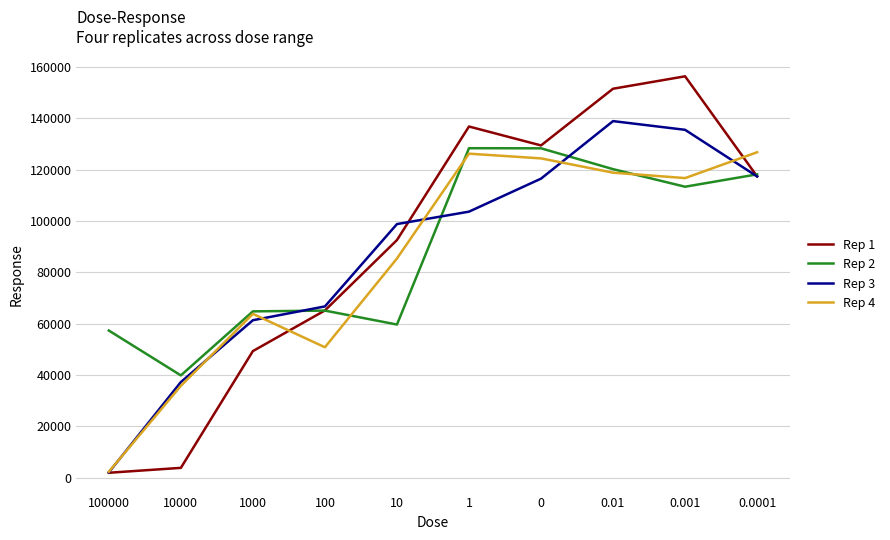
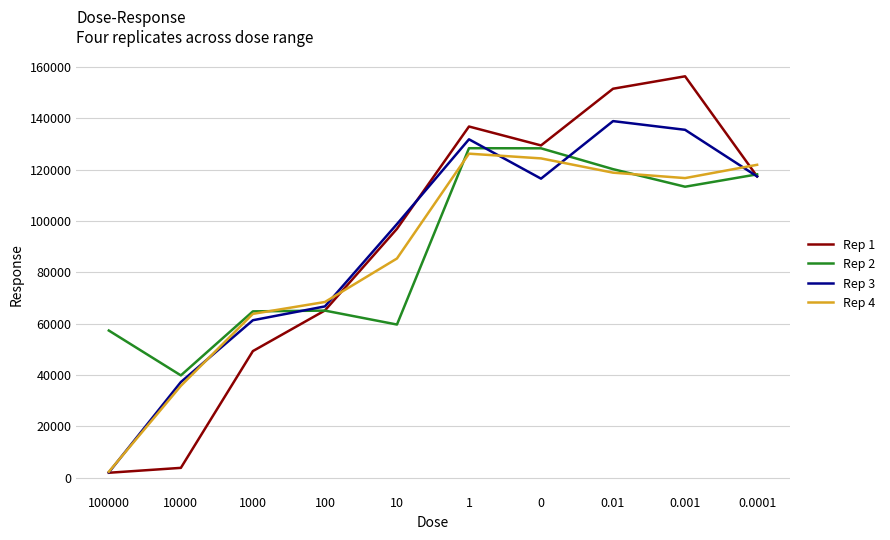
Rep 4, 100: 51000 -> 68000
Rep 1, 10: 93000 -> 97000
Rep 3, 1: 104000 -> 132000
Rep 4, 0.0001: 127000 -> 122000
